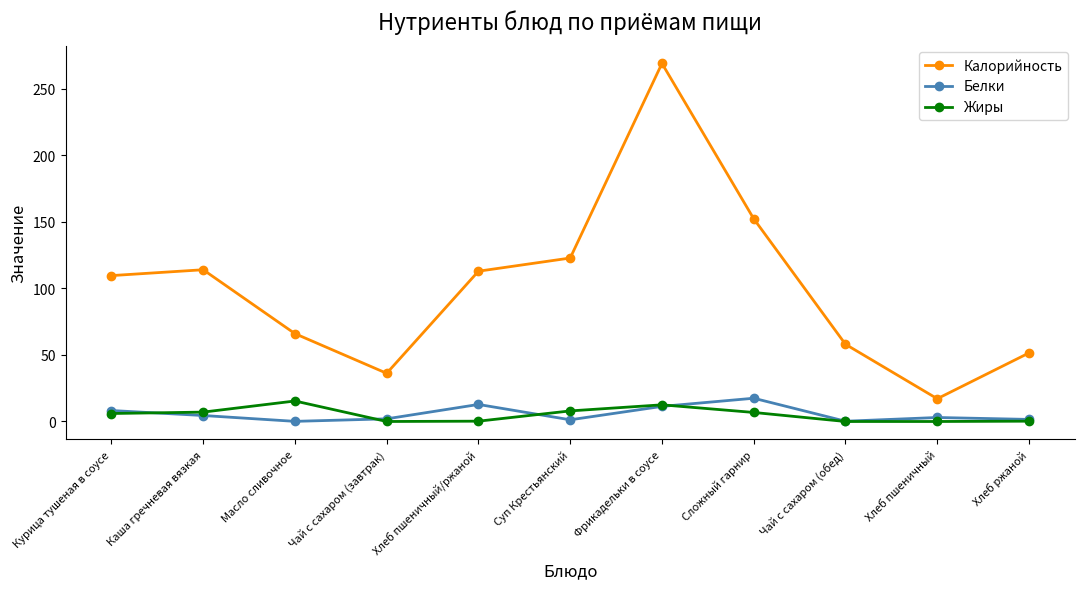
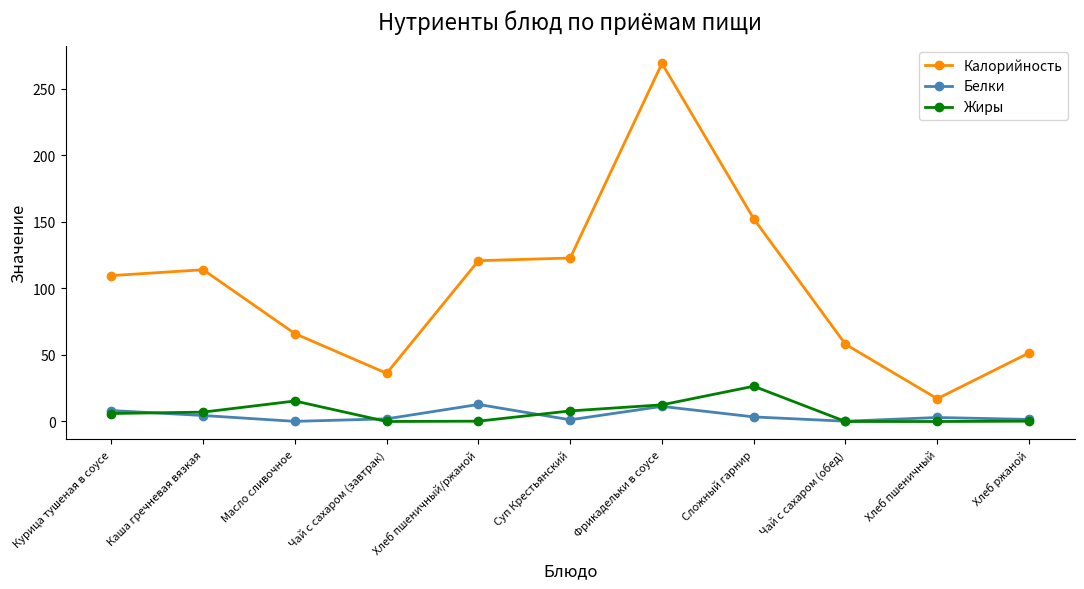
Калорийность, Хлеб пшеничный/ржаной: 113 -> 121
Белки, Сложный гарнир: 17 -> 3
Жиры, Сложный гарнир: 7 -> 26
